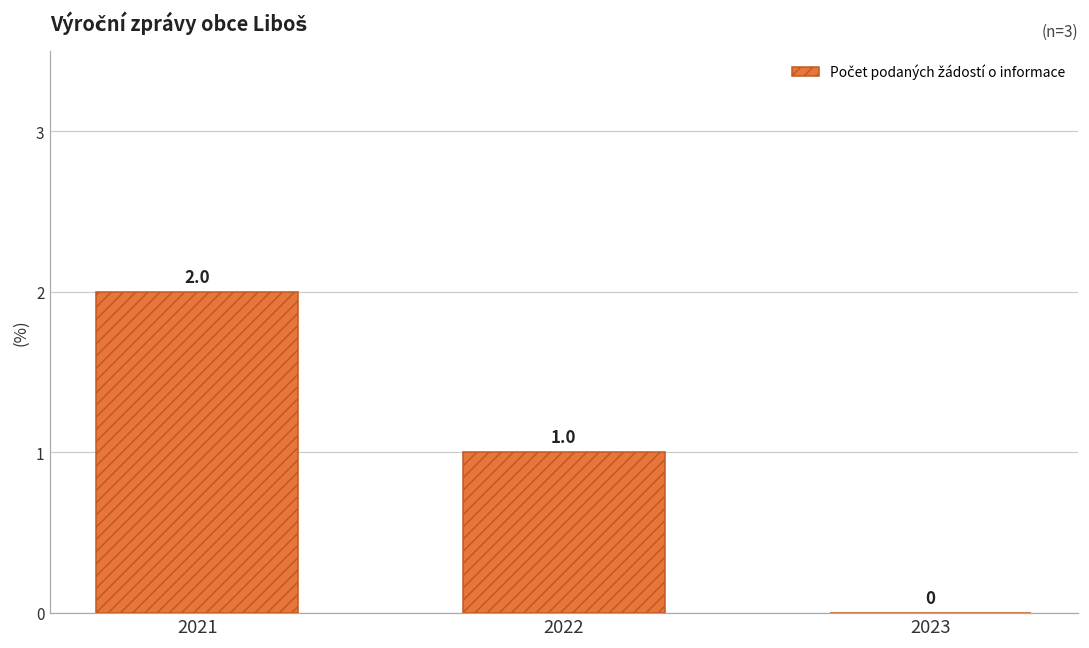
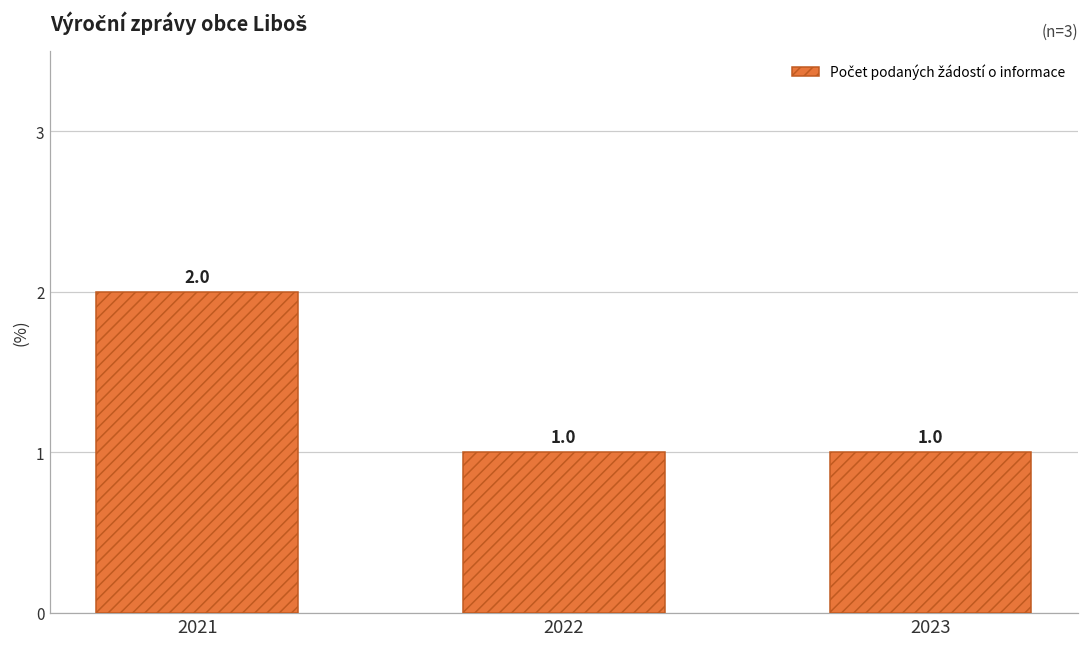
2023: 0 -> 1.0
